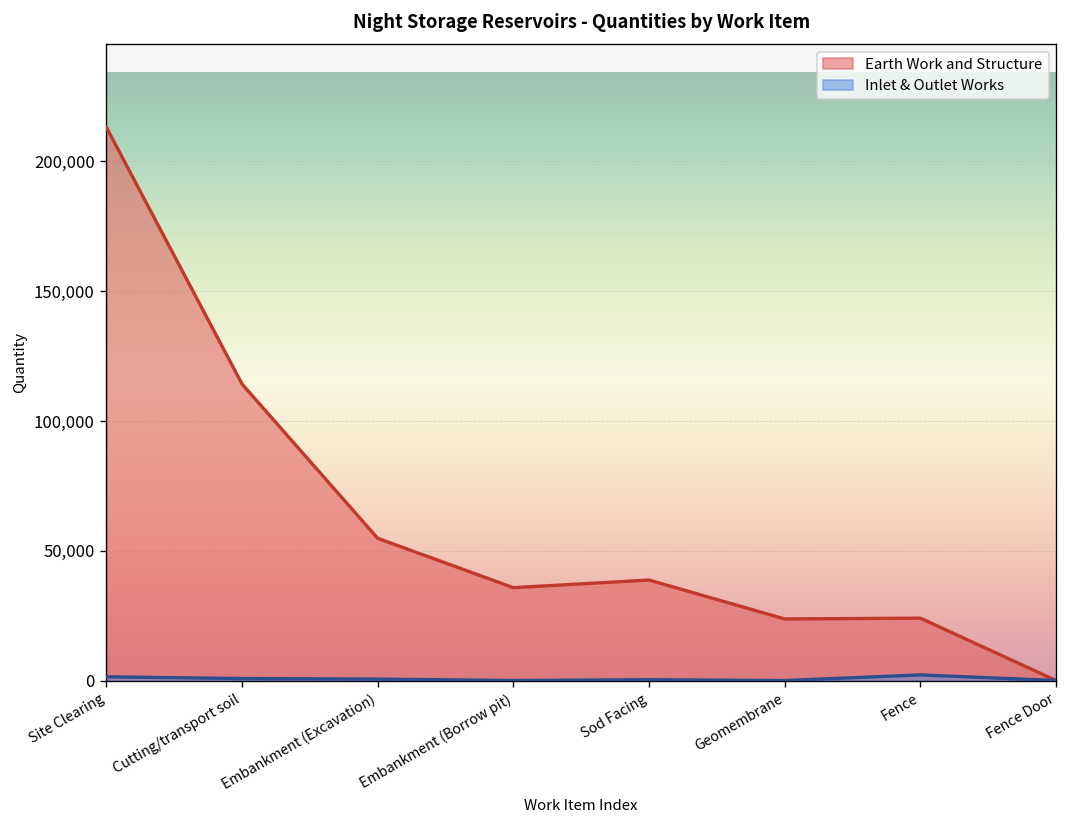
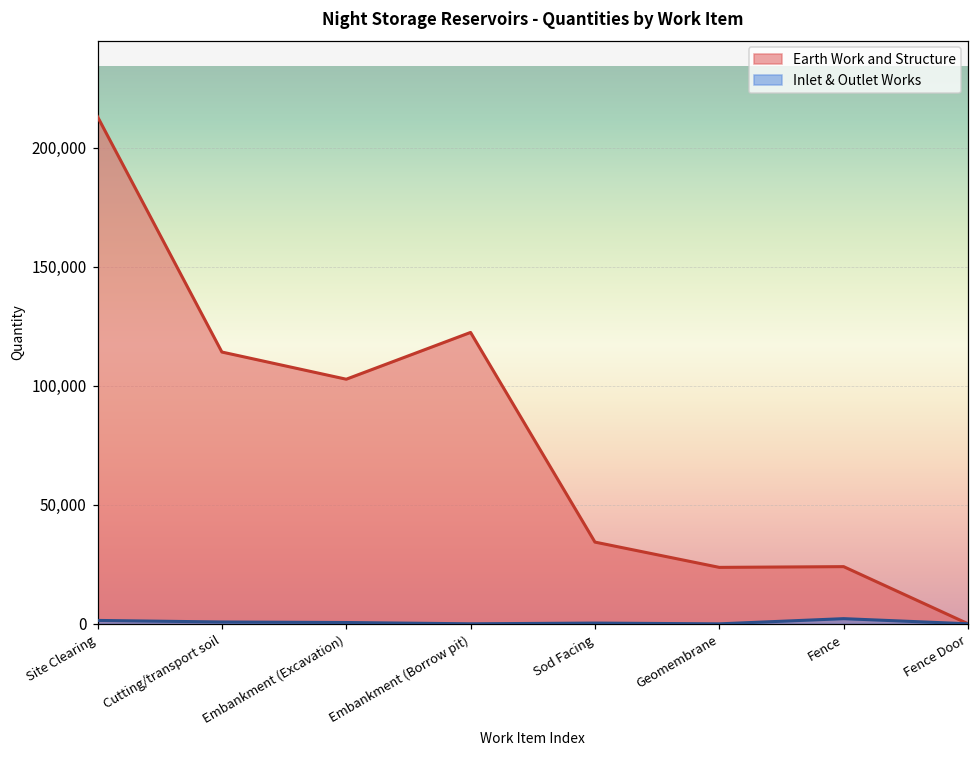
Earth Work and Structure, Embankment (Excavation): 55,000 -> 103,000
Earth Work and Structure, Embankment (Borrow pit): 36,000 -> 122,000
Earth Work and Structure, Sod Facing: 39,000 -> 34,000
